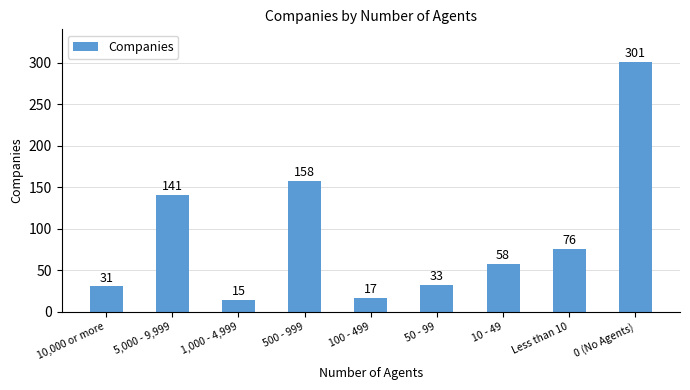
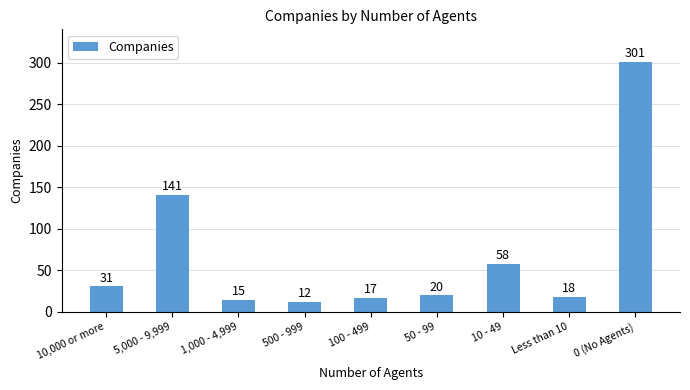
500 - 999: 158 -> 12
50 - 99: 33 -> 20
Less than 10: 76 -> 18
